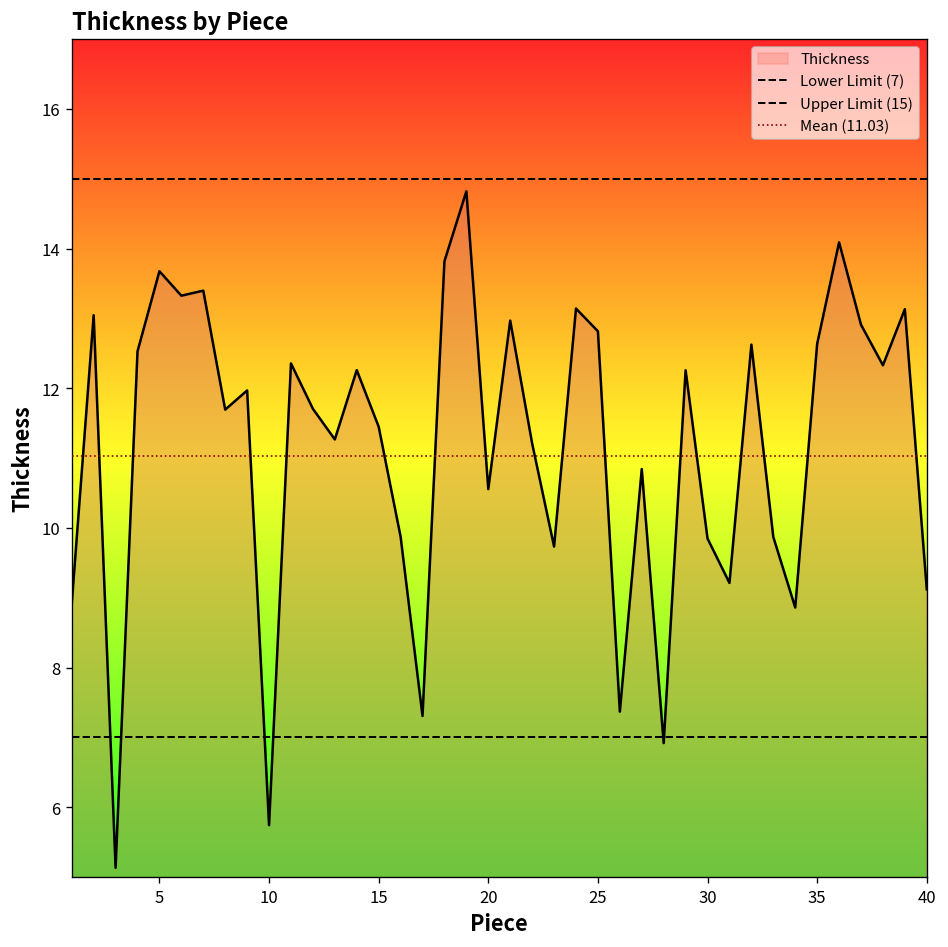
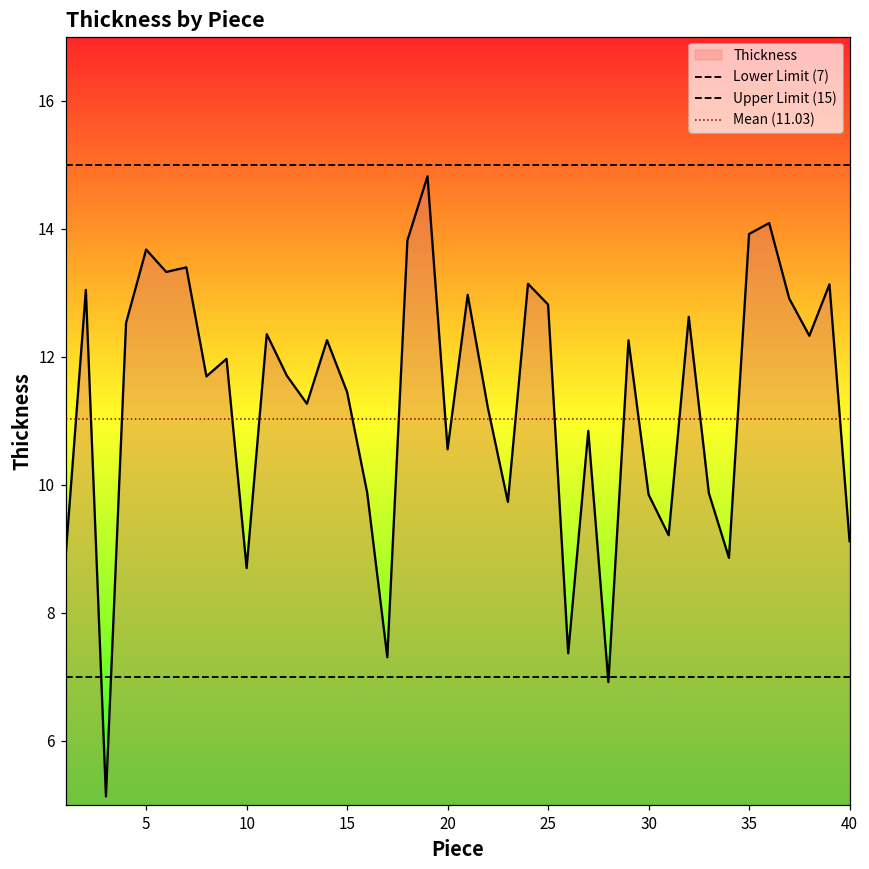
10: 5.7 -> 8.7
35: 12.6 -> 13.9
